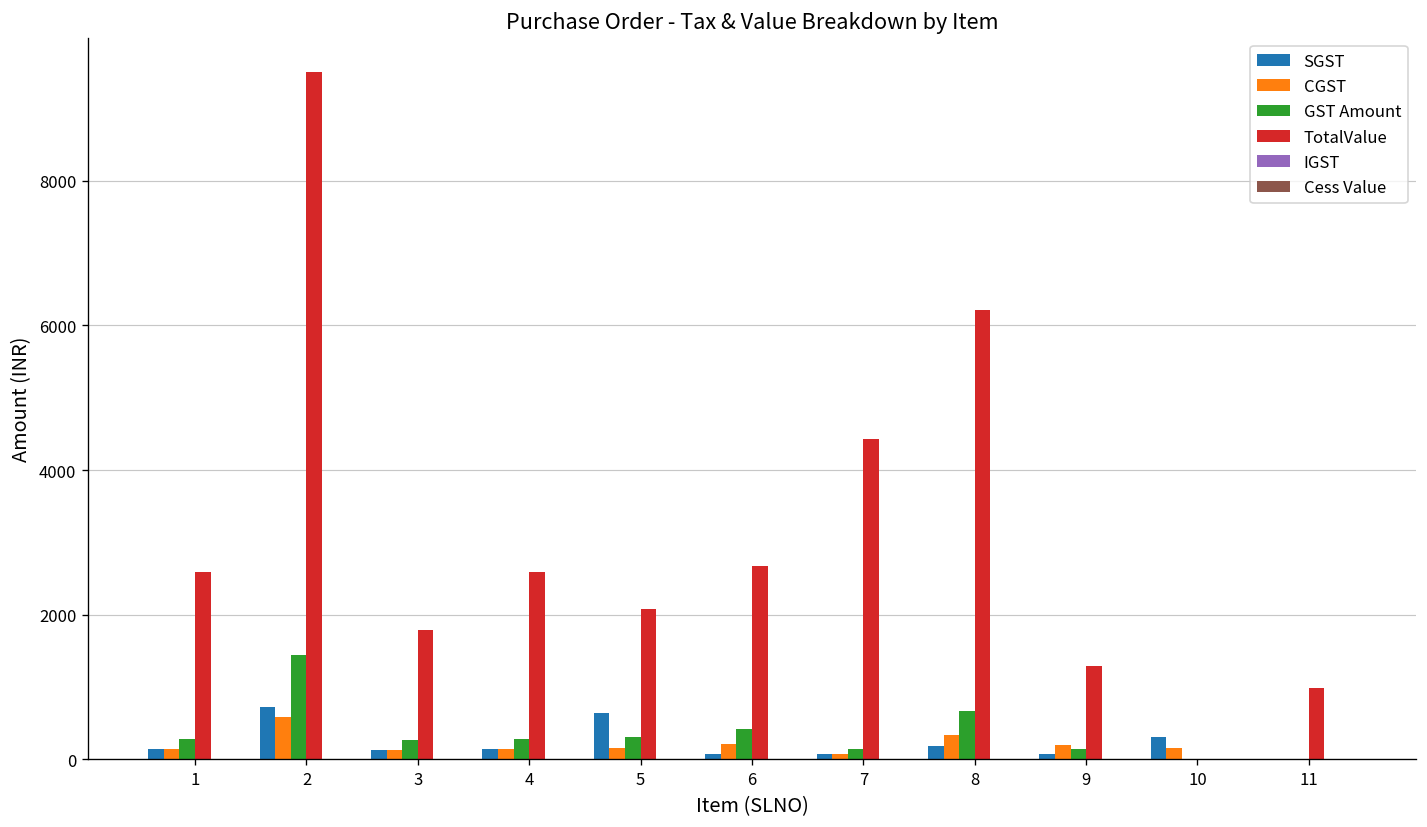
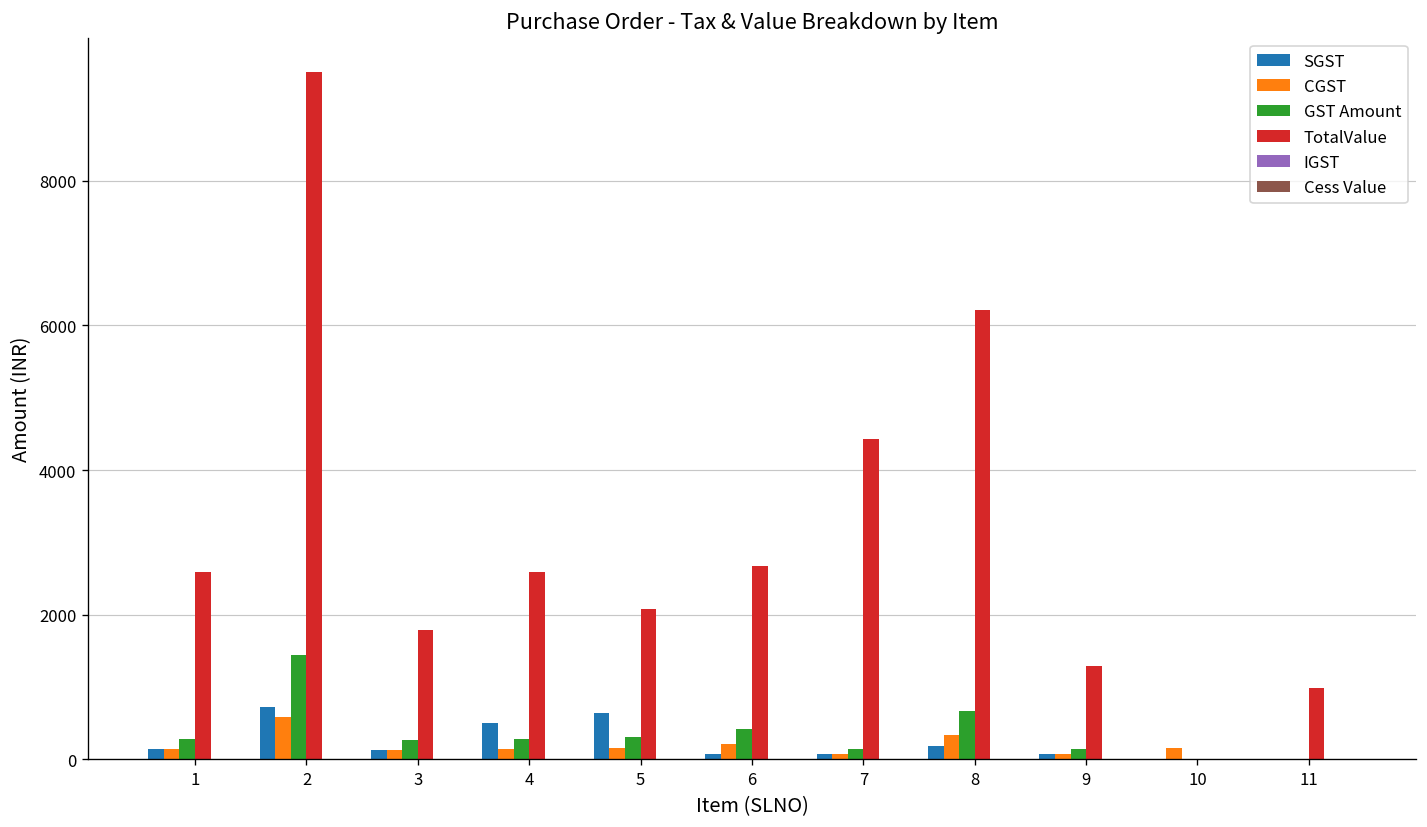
SGST, 4: 100 -> 500
CGST, 9: 200 -> 100
SGST, 10: 300 -> 0
